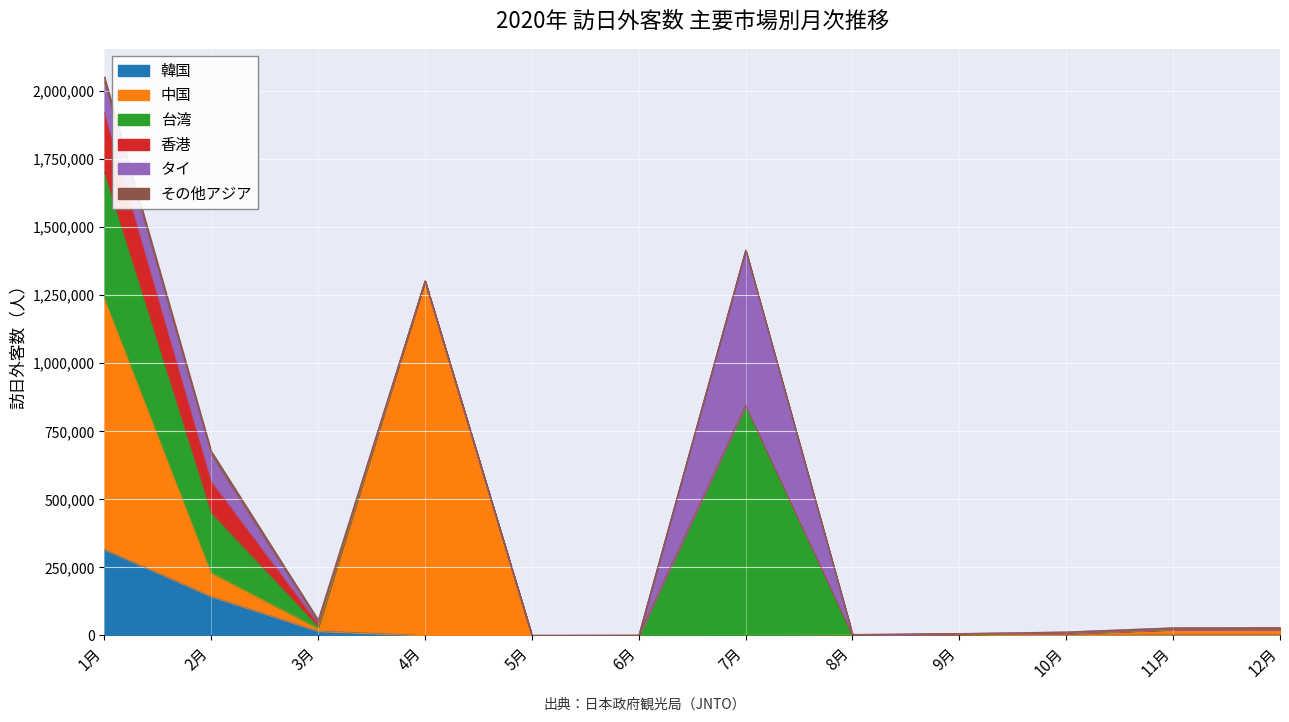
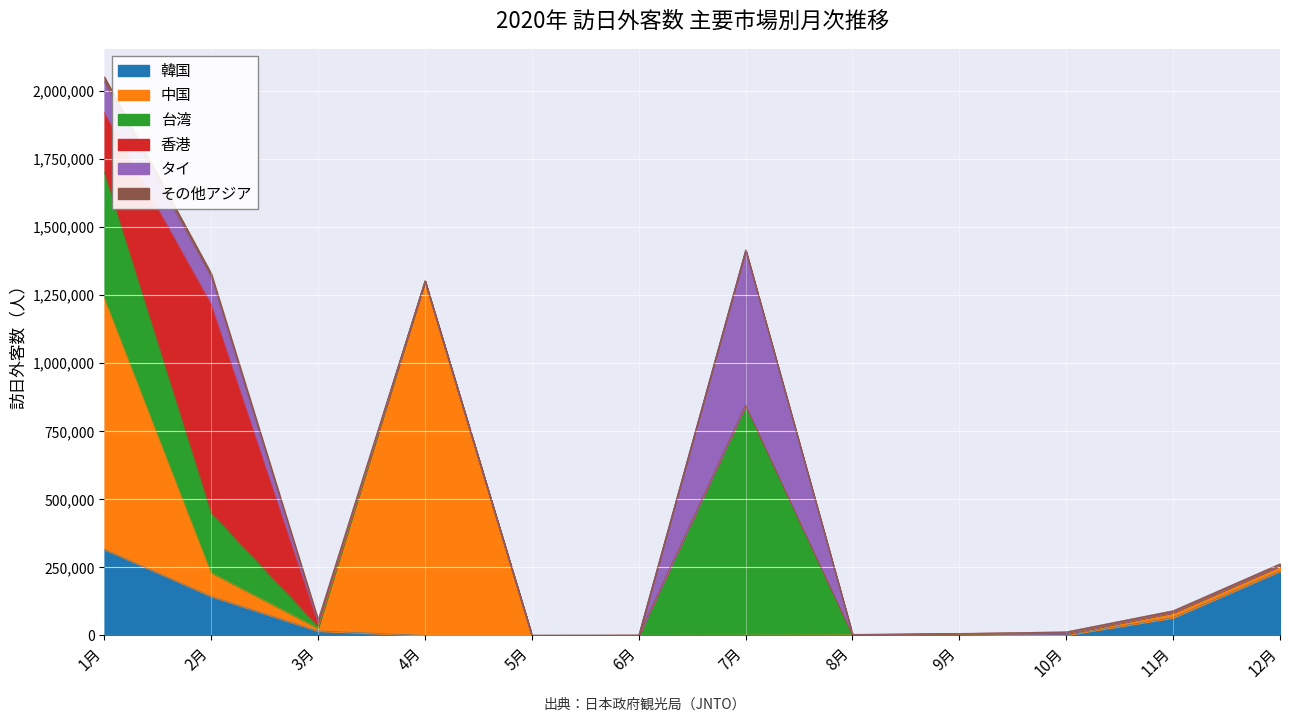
香港, 2月: 120,000 -> 770,000
韓国, 11月: 0 -> 70,000
韓国, 12月: 0 -> 240,000
